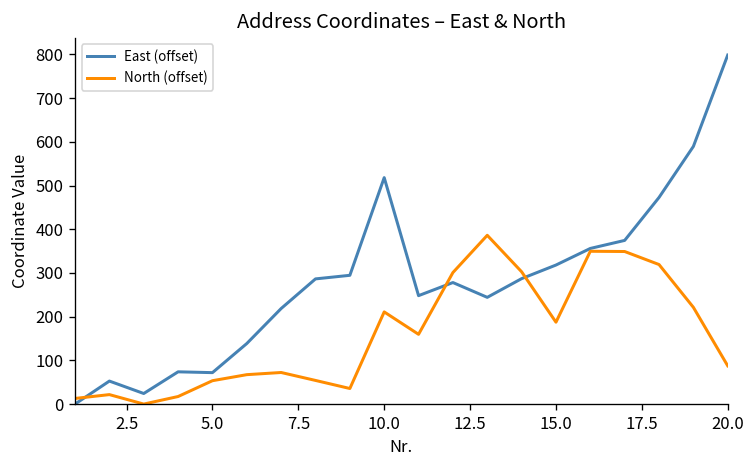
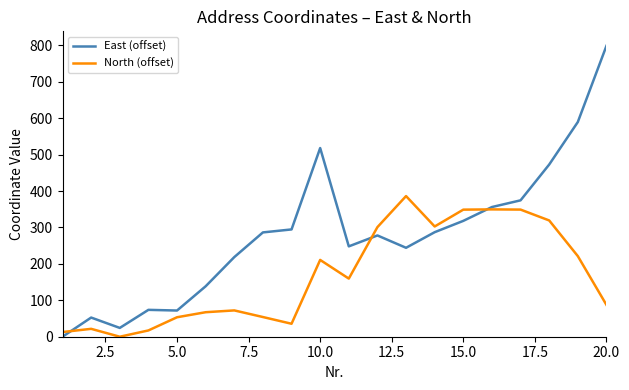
North (offset), 15.0: 190 -> 350
